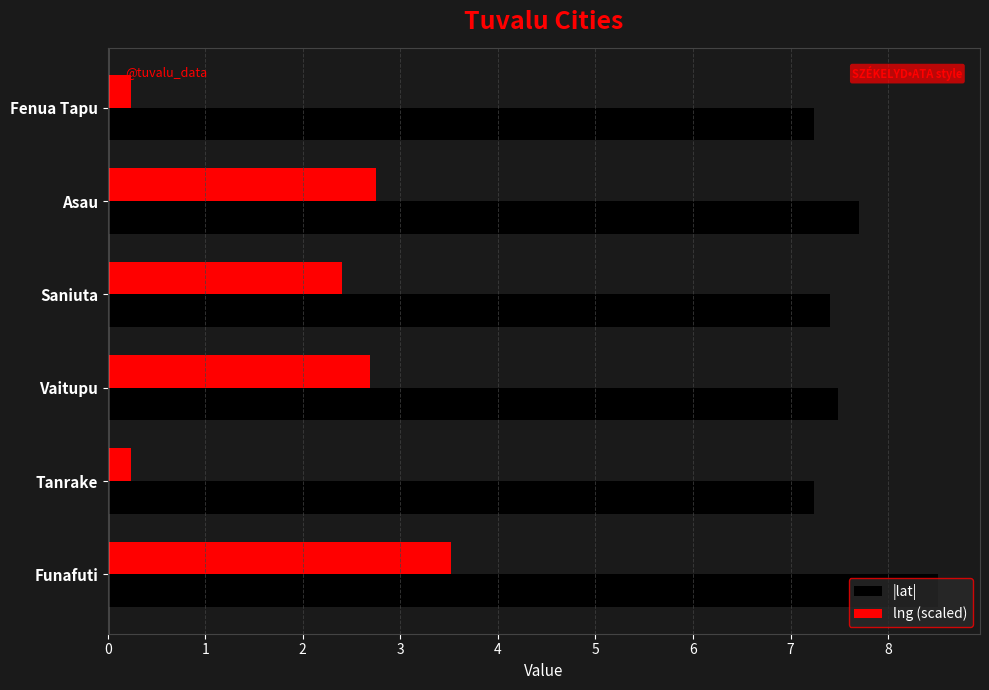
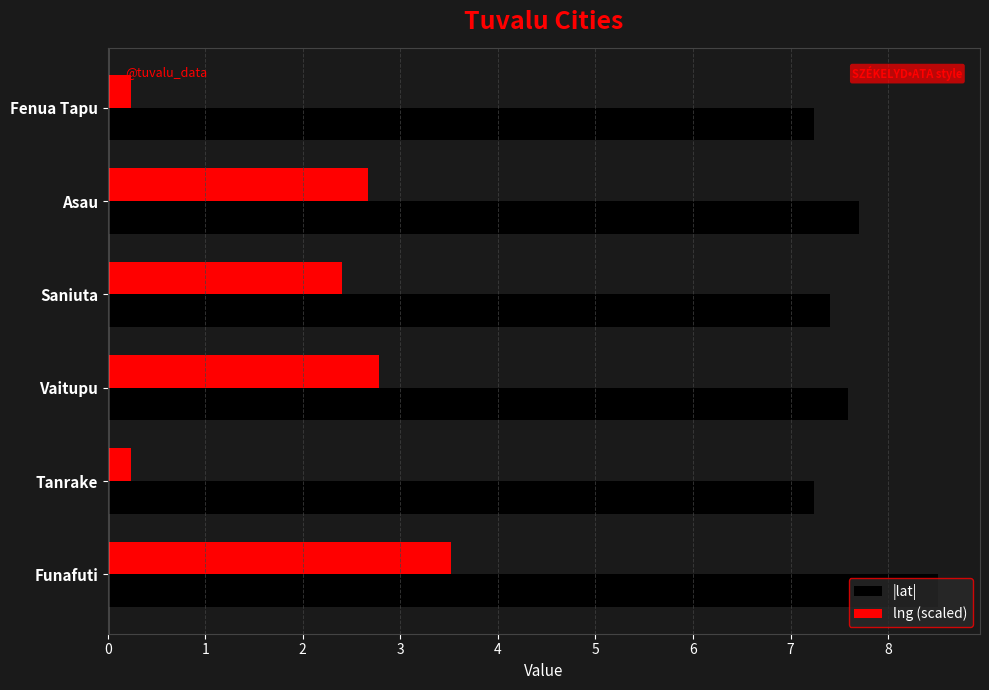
lng (scaled), Asau: 2.8 -> 2.7
lng (scaled), Vaitupu: 2.7 -> 2.8
|lat|, Vaitupu: 7.5 -> 7.6
